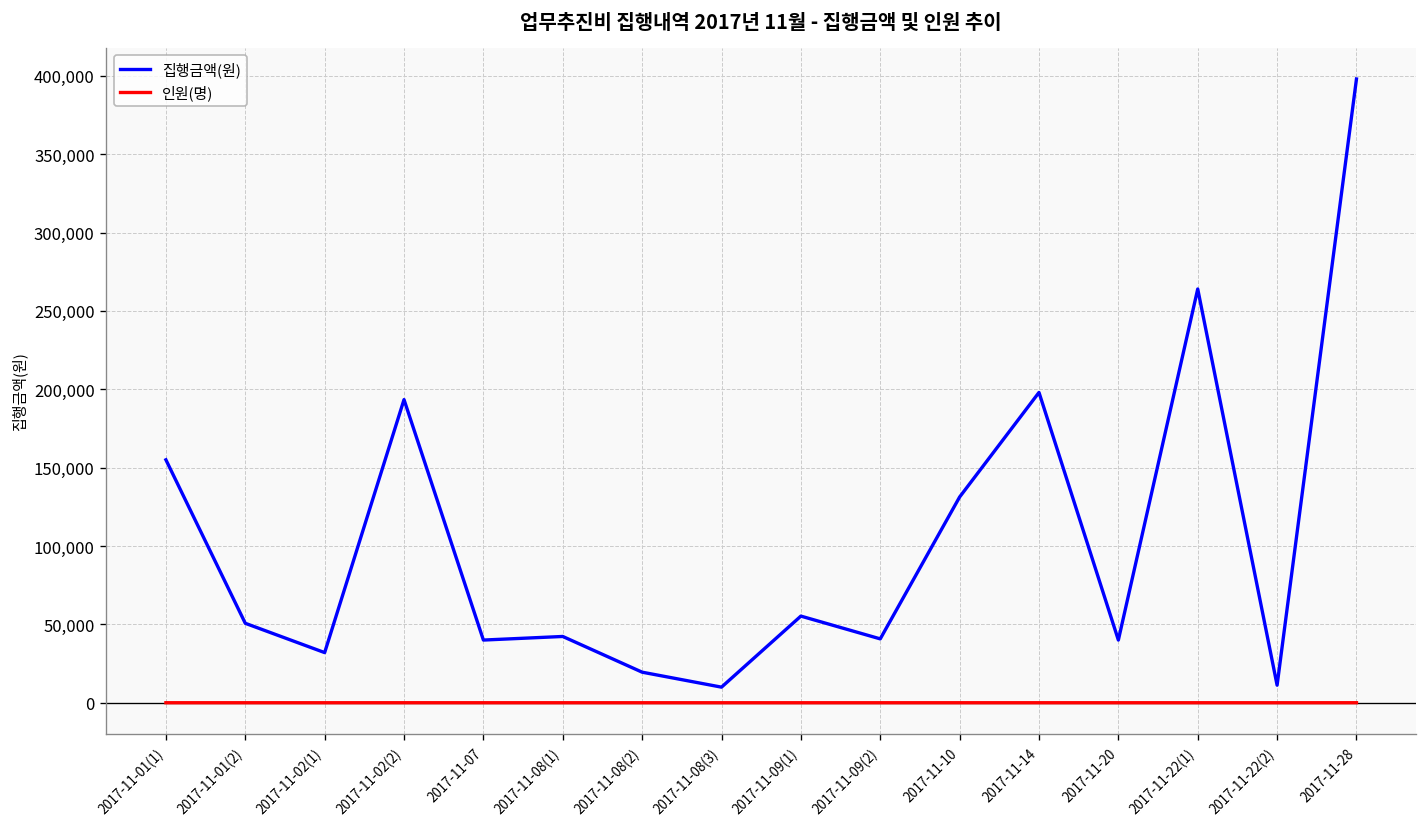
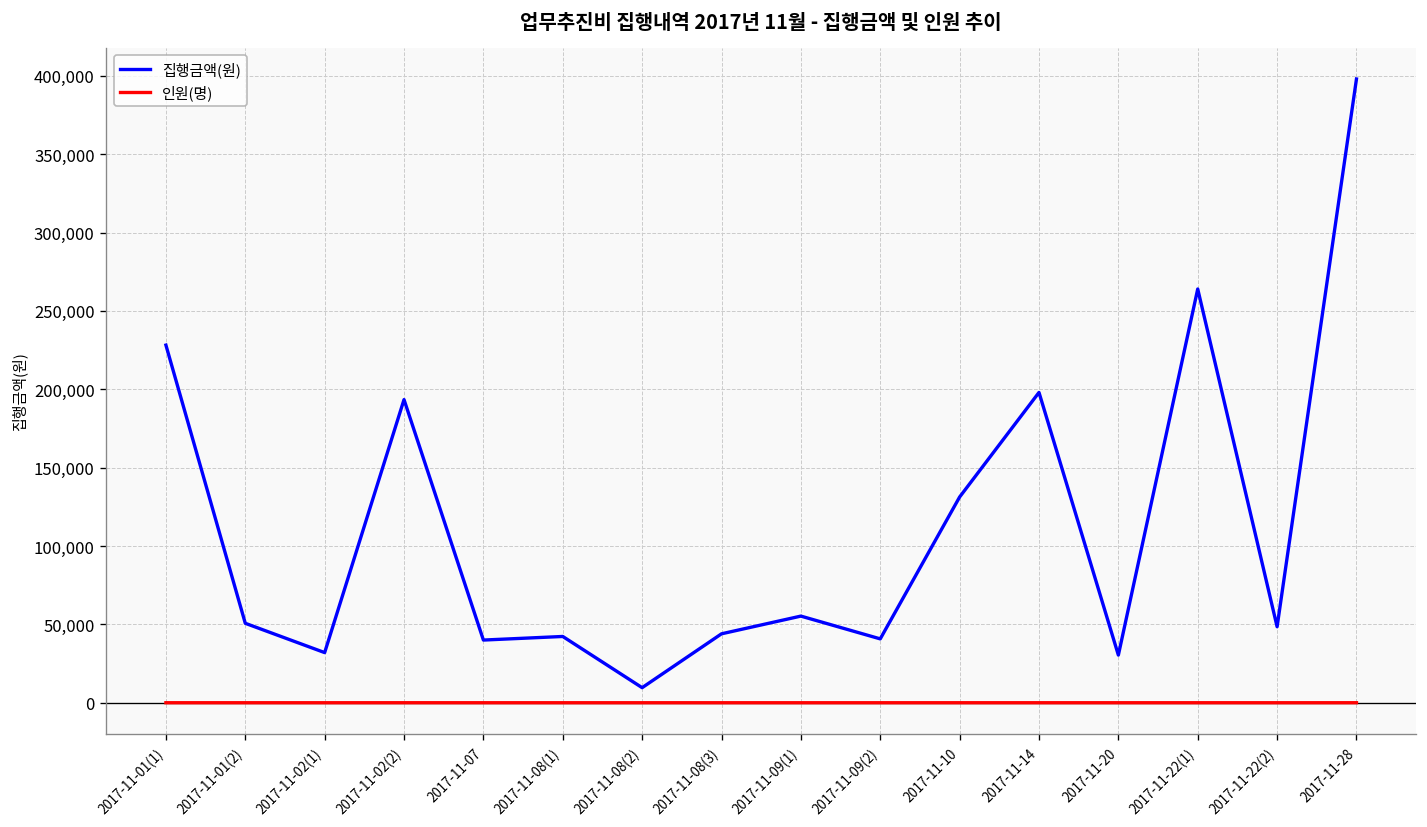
집행금액(원), 2017-11-01(1): 155,000 -> 228,000
집행금액(원), 2017-11-08(2): 20,000 -> 10,000
집행금액(원), 2017-11-08(3): 10,000 -> 44,000
집행금액(원), 2017-11-20: 40,000 -> 30,000
집행금액(원), 2017-11-22(2): 11,000 -> 49,000
